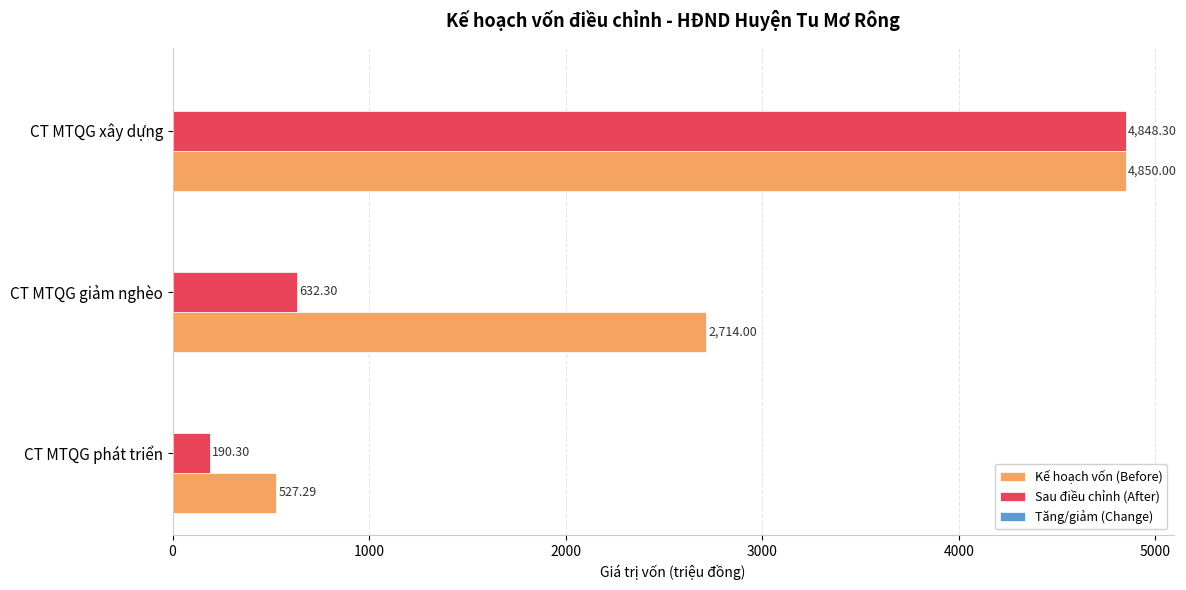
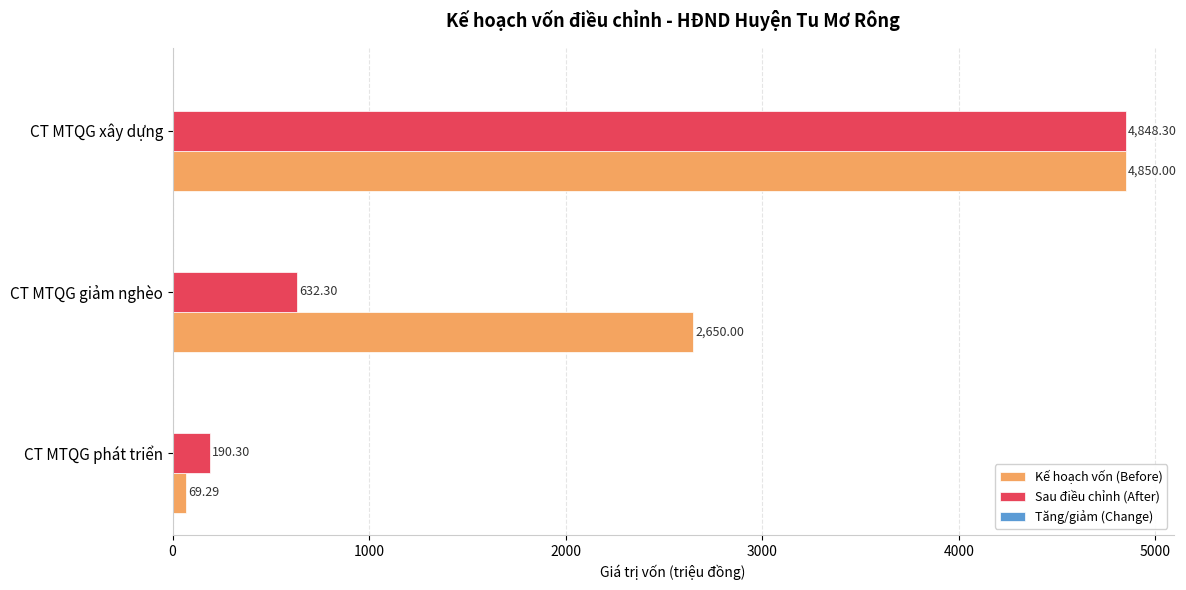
Kế hoạch vốn (Before), CT MTQG giảm nghèo: 2,714.00 -> 2,650.00
Kế hoạch vốn (Before), CT MTQG phát triển: 527.29 -> 69.29
